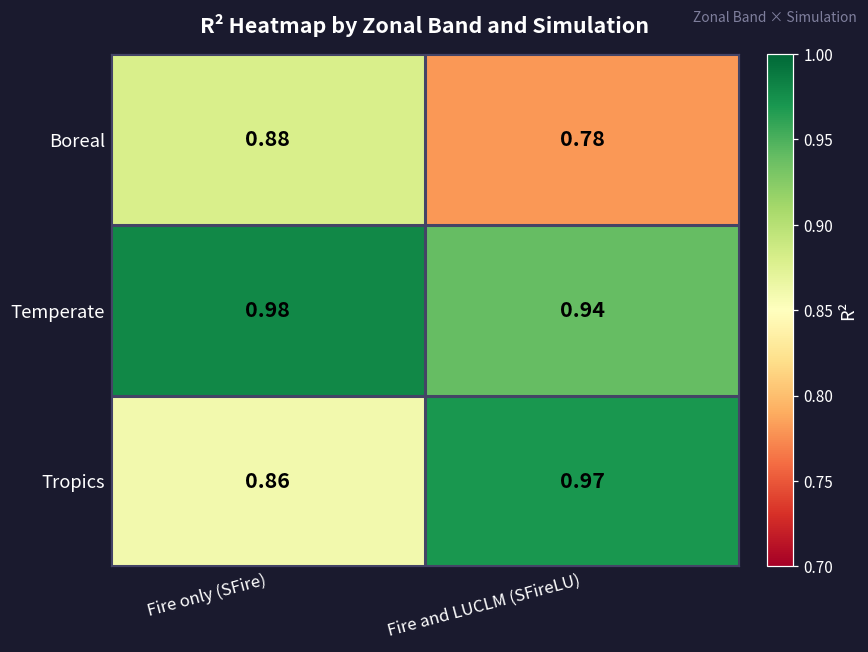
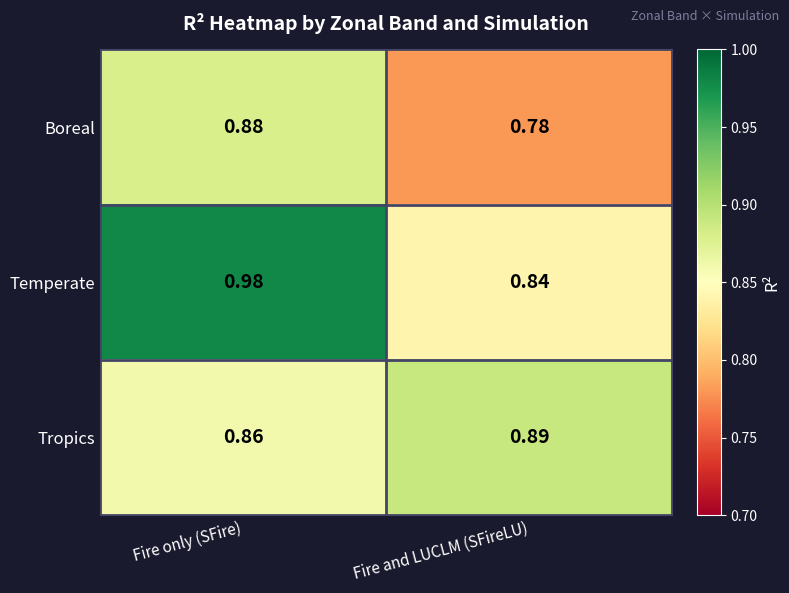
Temperate, Fire and LUCLM (SFireLU): 0.94 -> 0.84
Tropics, Fire and LUCLM (SFireLU): 0.97 -> 0.89
